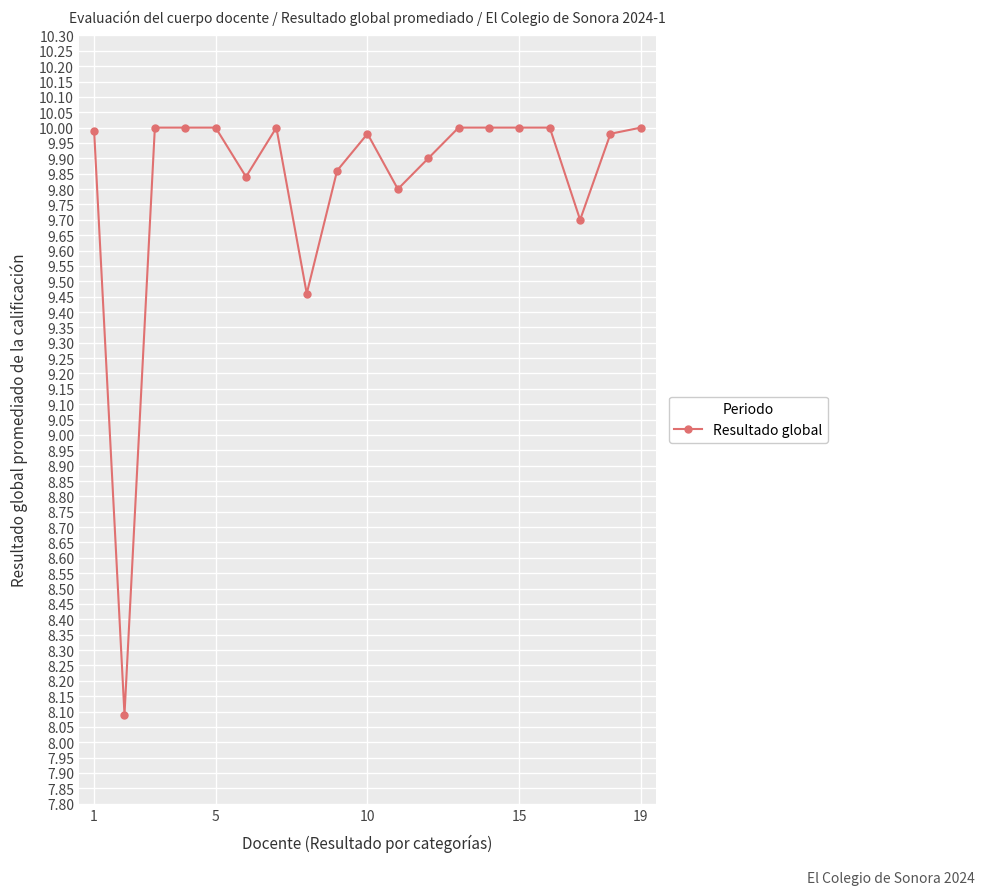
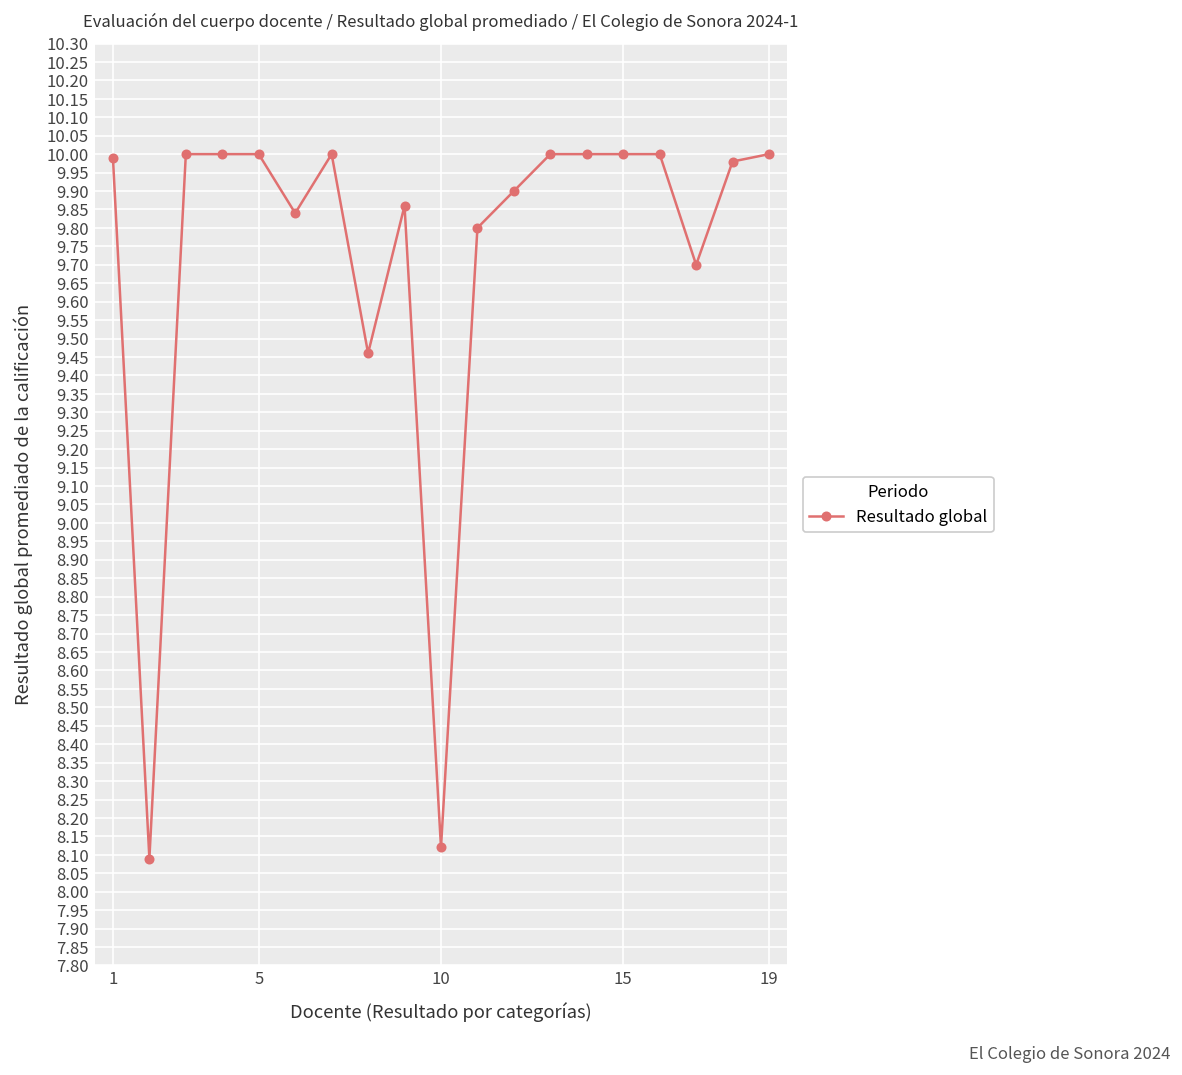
10: 9.98 -> 8.12
